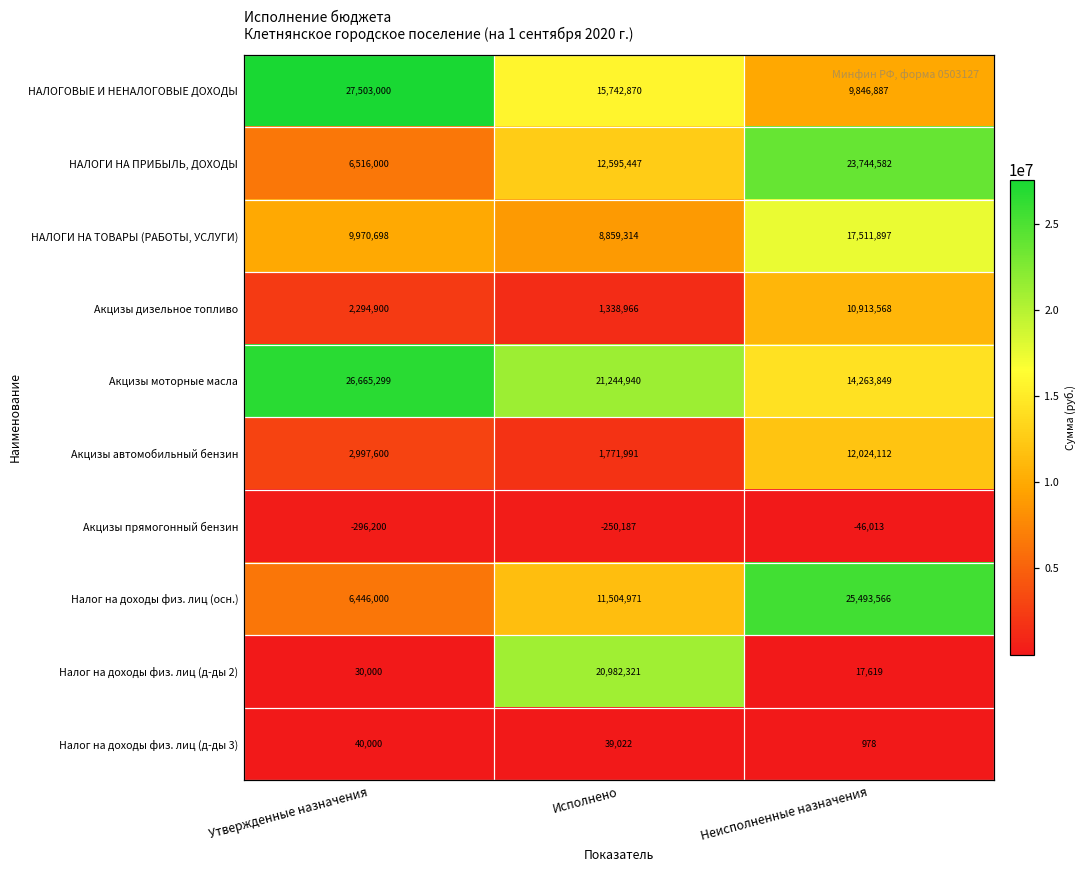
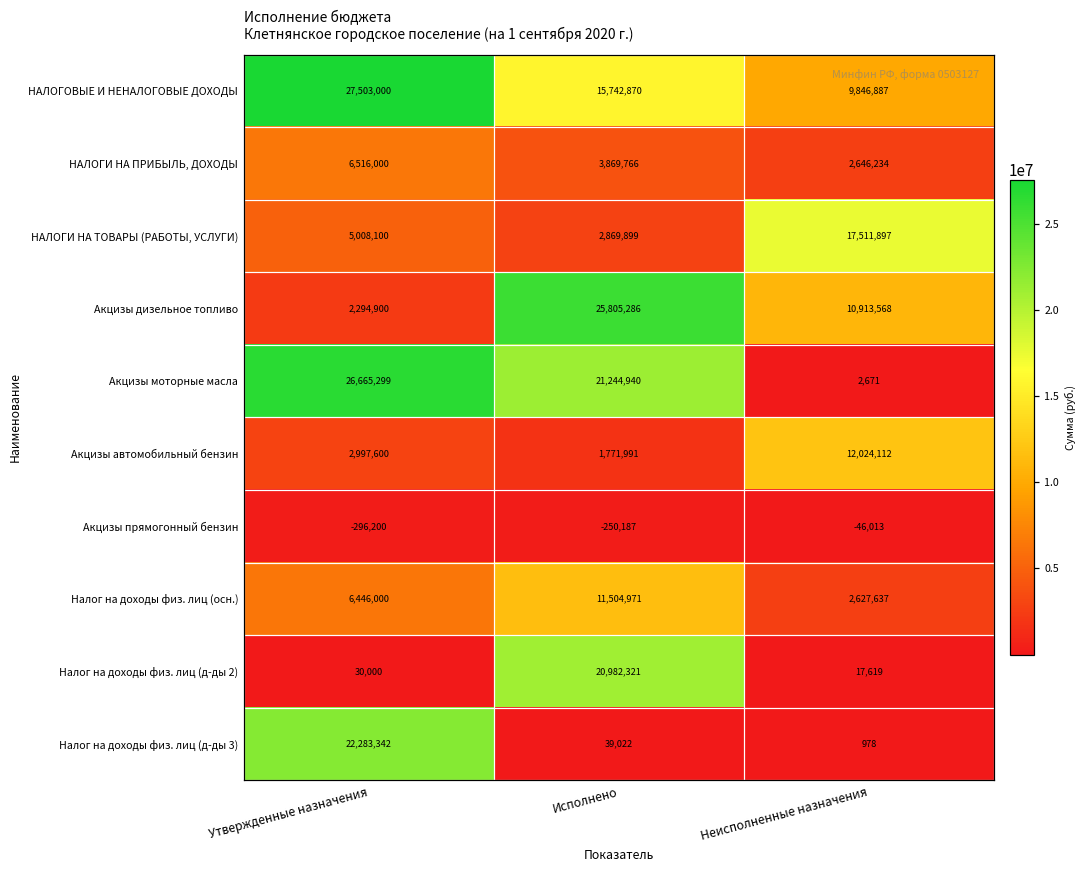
НАЛОГИ НА ПРИБЫЛЬ, ДОХОДЫ, Исполнено: 12,595,447 -> 3,869,766
НАЛОГИ НА ПРИБЫЛЬ, ДОХОДЫ, Неисполненные назначения: 23,744,582 -> 2,646,234
НАЛОГИ НА ТОВАРЫ (РАБОТЫ, УСЛУГИ), Утвержденные назначения: 9,970,698 -> 5,008,100
НАЛОГИ НА ТОВАРЫ (РАБОТЫ, УСЛУГИ), Исполнено: 8,859,314 -> 2,869,899
Акцизы дизельное топливо, Исполнено: 1,338,966 -> 25,805,286
Акцизы моторные масла, Неисполненные назначения: 14,263,849 -> 2,671
Налог на доходы физ. лиц (осн.), Неисполненные назначения: 25,493,566 -> 2,627,637
Налог на доходы физ. лиц (д-ды 3), Утвержденные назначения: 40,000 -> 22,283,342
